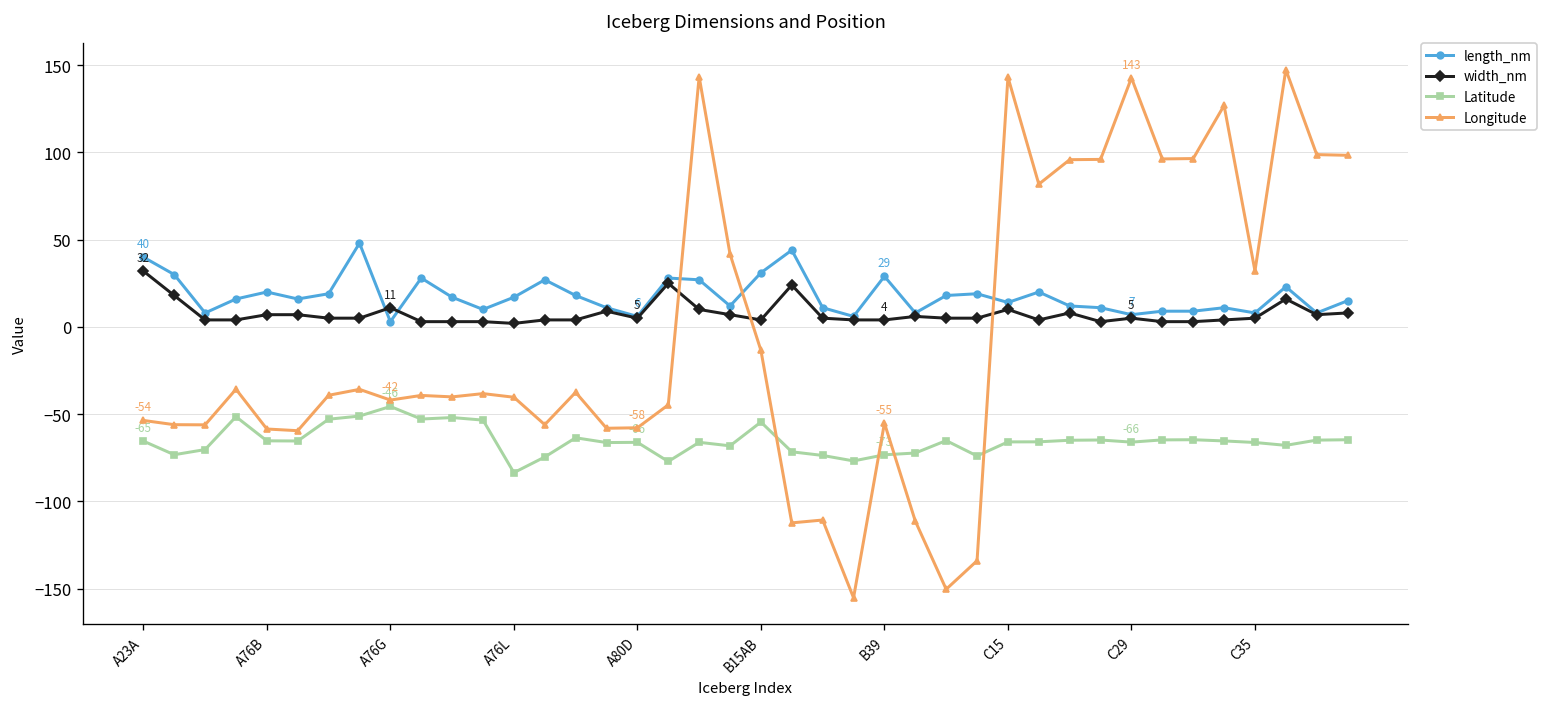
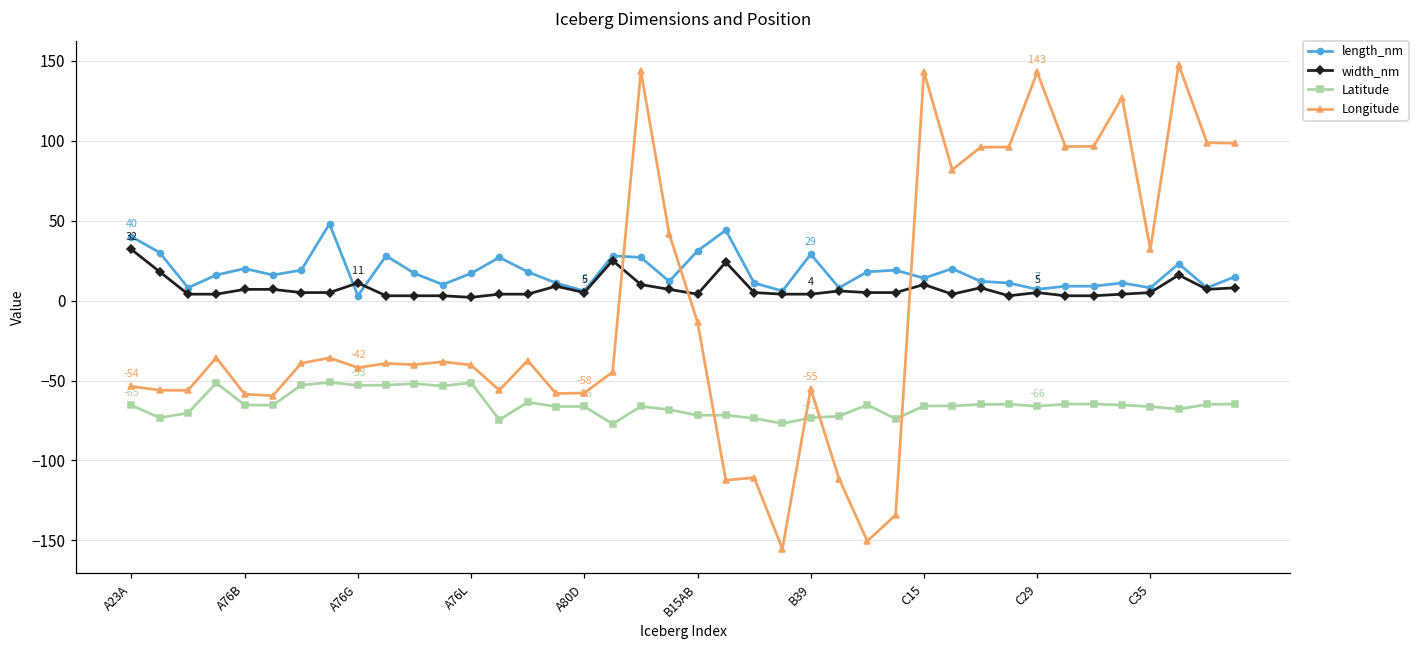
Latitude, A76G: -46 -> -53
Latitude, A76L: -84 -> -51
Latitude, B15AB: -55 -> -72
